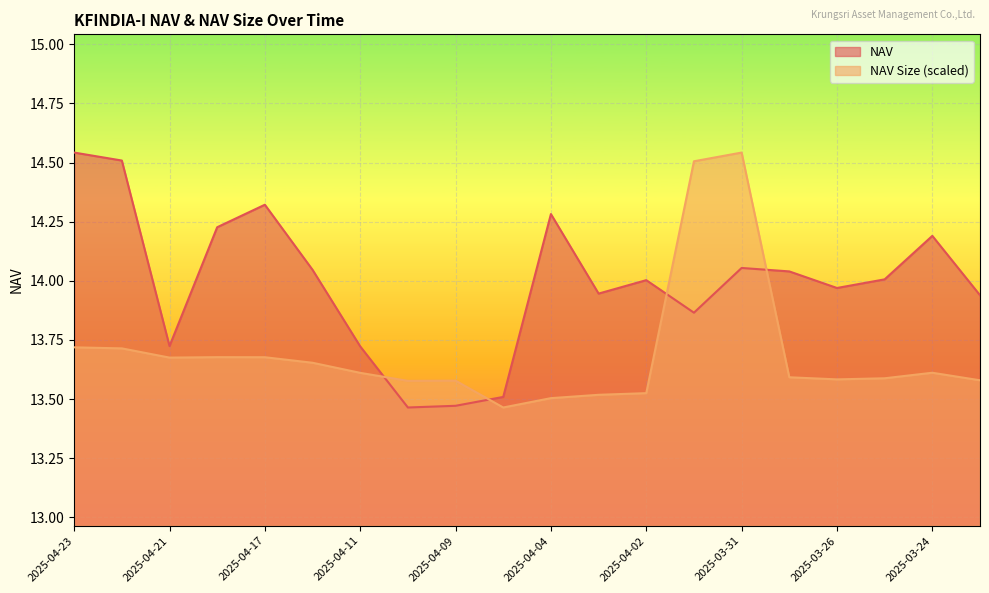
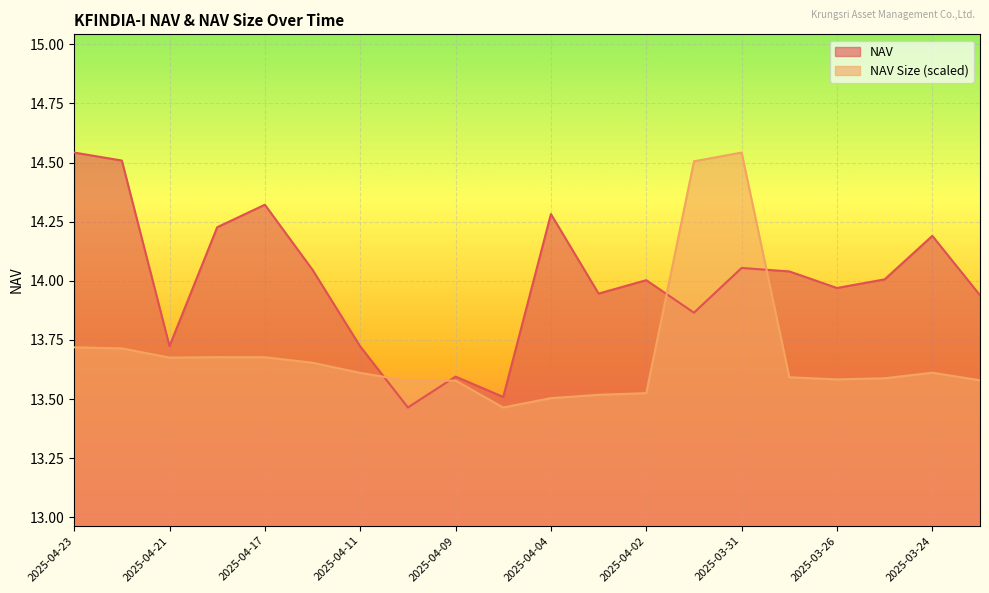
NAV, 2025-04-09: 13.47 -> 13.59
